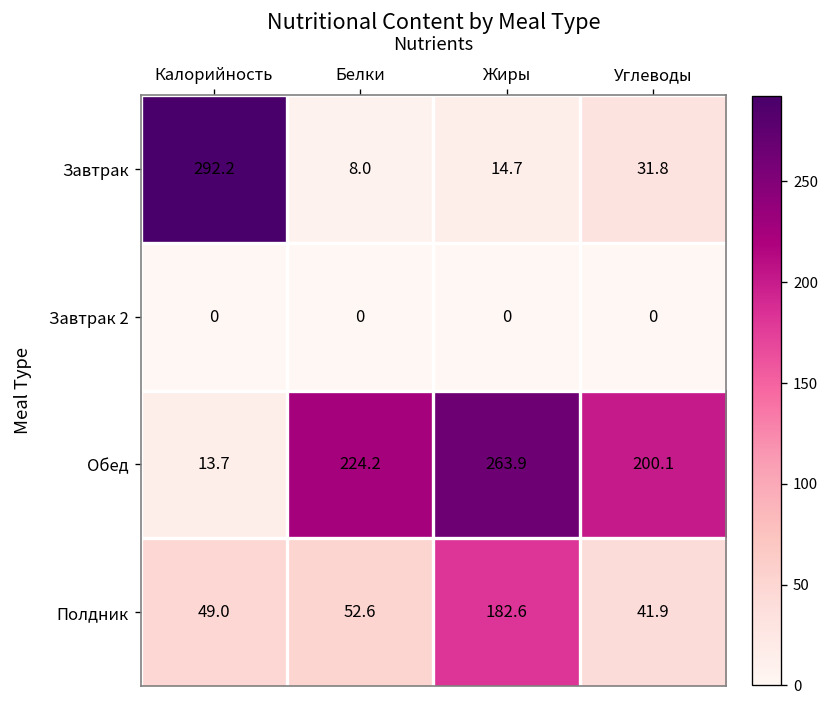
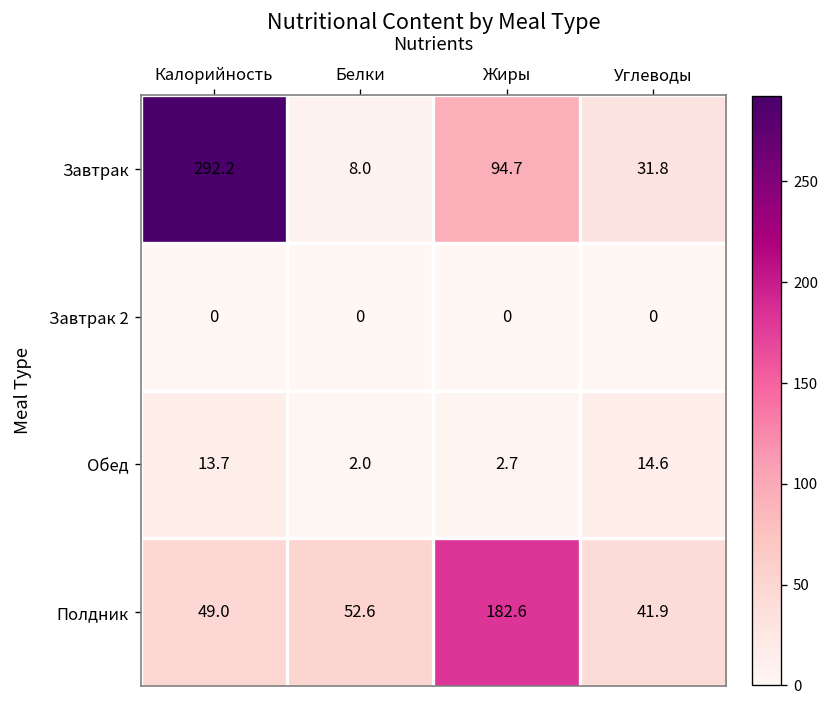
Завтрак, Жиры: 14.7 -> 94.7
Обед, Белки: 224.2 -> 2.0
Обед, Жиры: 263.9 -> 2.7
Обед, Углеводы: 200.1 -> 14.6
